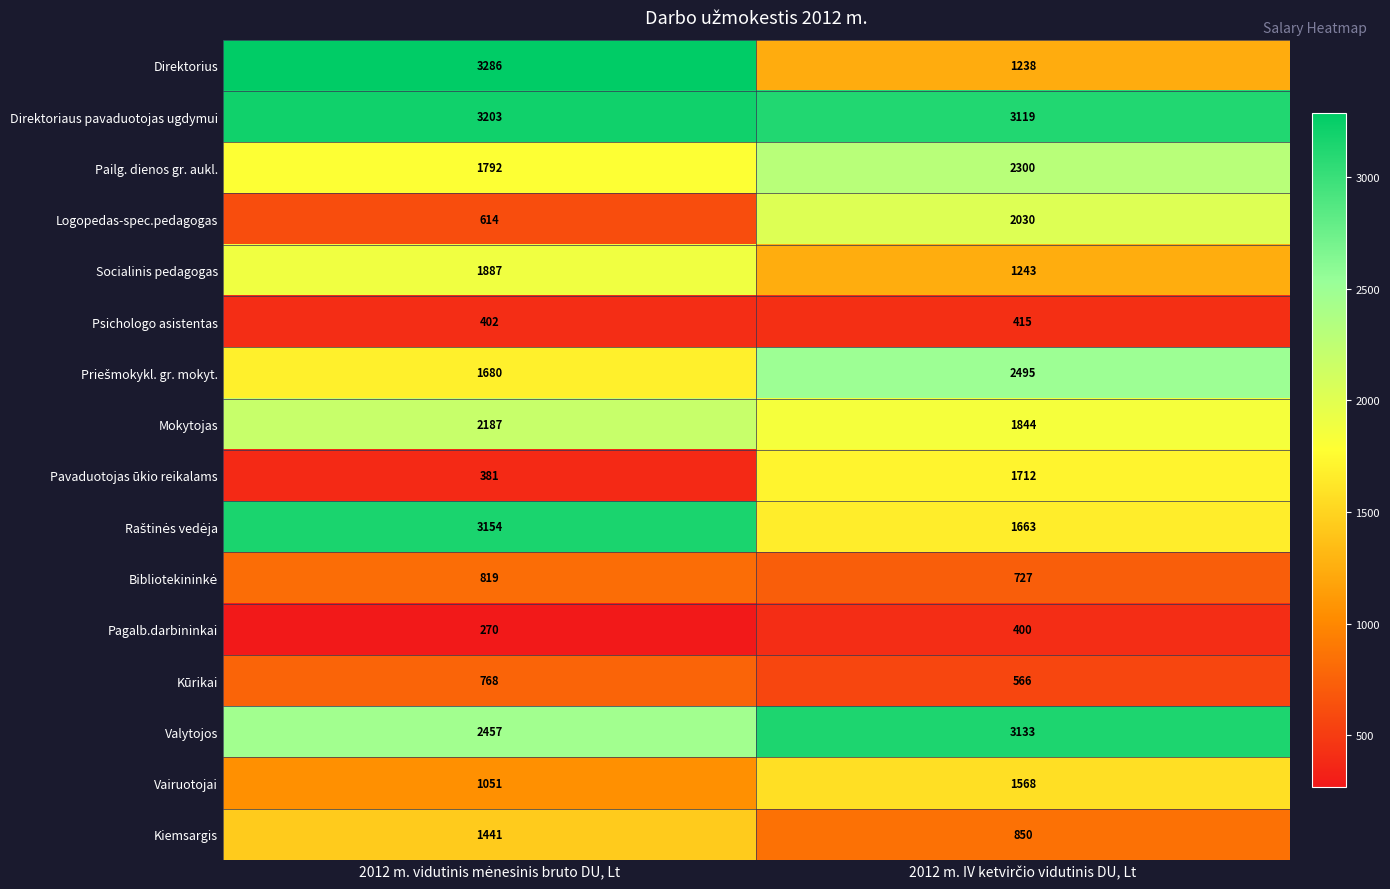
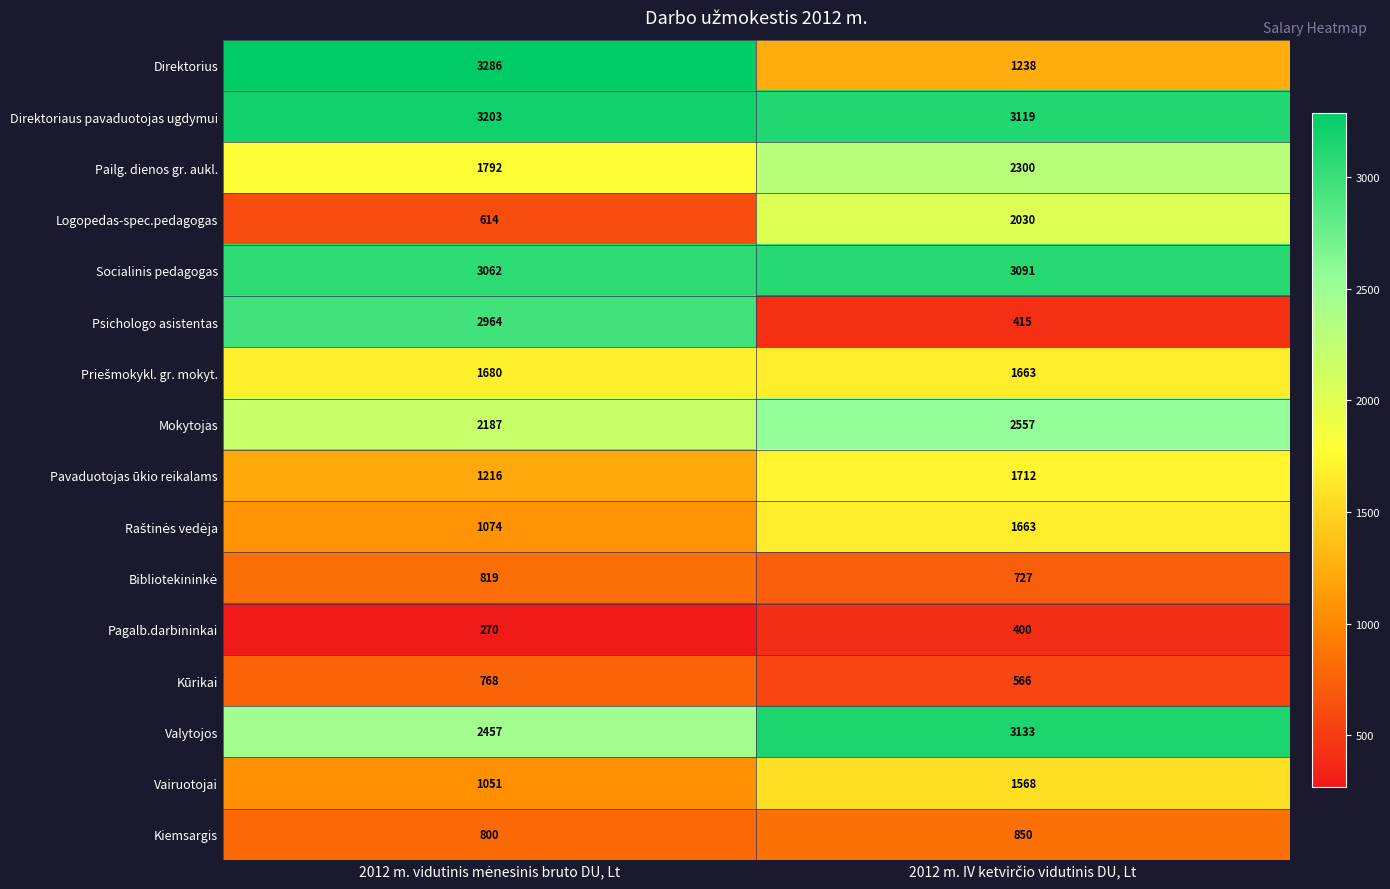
Socialinis pedagogas, 2012 m. vidutinis mėnesinis bruto DU, Lt: 1887 -> 3062
Socialinis pedagogas, 2012 m. IV ketvirčio vidutinis DU, Lt: 1243 -> 3091
Psichologo asistentas, 2012 m. vidutinis mėnesinis bruto DU, Lt: 402 -> 2964
Priešmokykl. gr. mokyt., 2012 m. IV ketvirčio vidutinis DU, Lt: 2495 -> 1663
Mokytojas, 2012 m. IV ketvirčio vidutinis DU, Lt: 1844 -> 2557
Pavaduotojas ūkio reikalams, 2012 m. vidutinis mėnesinis bruto DU, Lt: 381 -> 1216
Raštinės vedėja, 2012 m. vidutinis mėnesinis bruto DU, Lt: 3154 -> 1074
Kiemsargis, 2012 m. vidutinis mėnesinis bruto DU, Lt: 1441 -> 800
